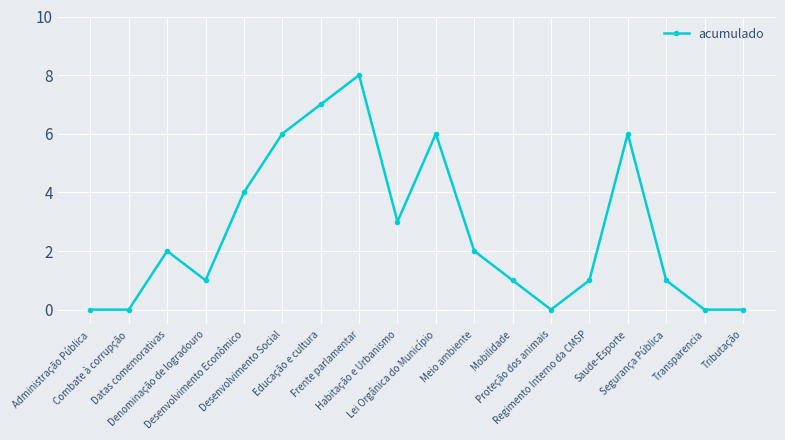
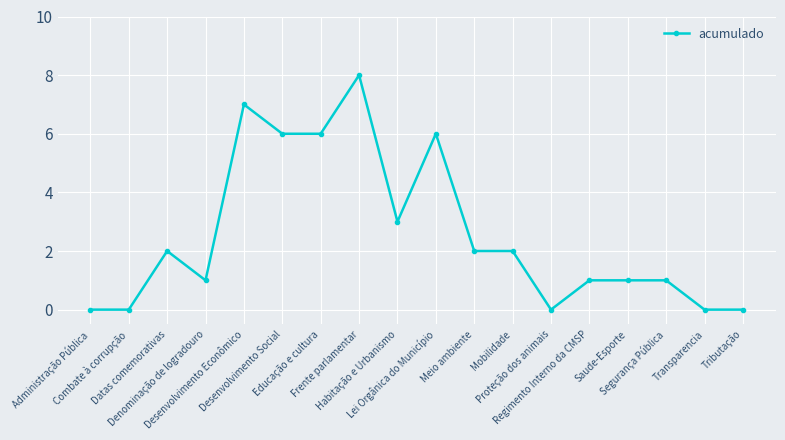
Desenvolvimento Econômico: 4 -> 7
Educação e cultura: 7 -> 6
Mobilidade: 1 -> 2
Saude-Esporte: 6 -> 1
